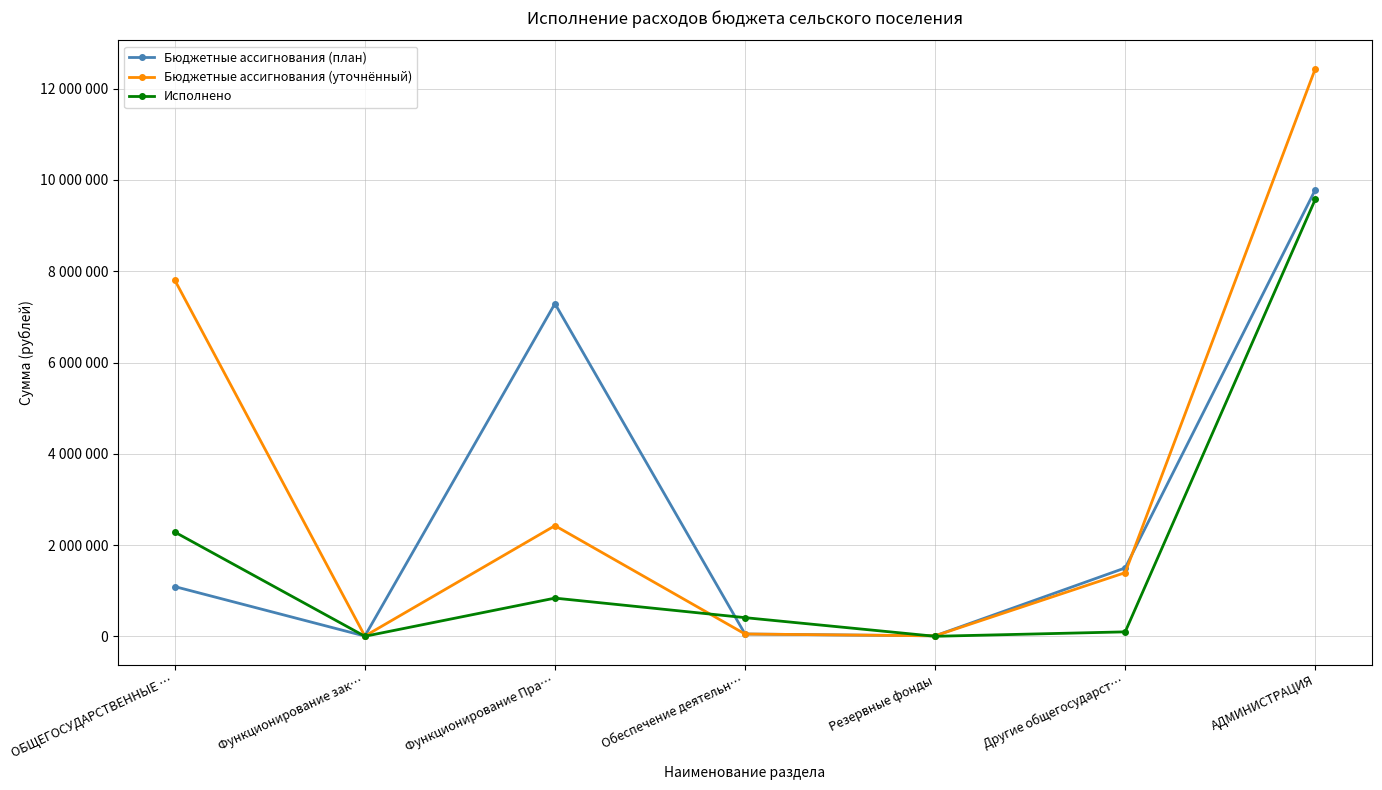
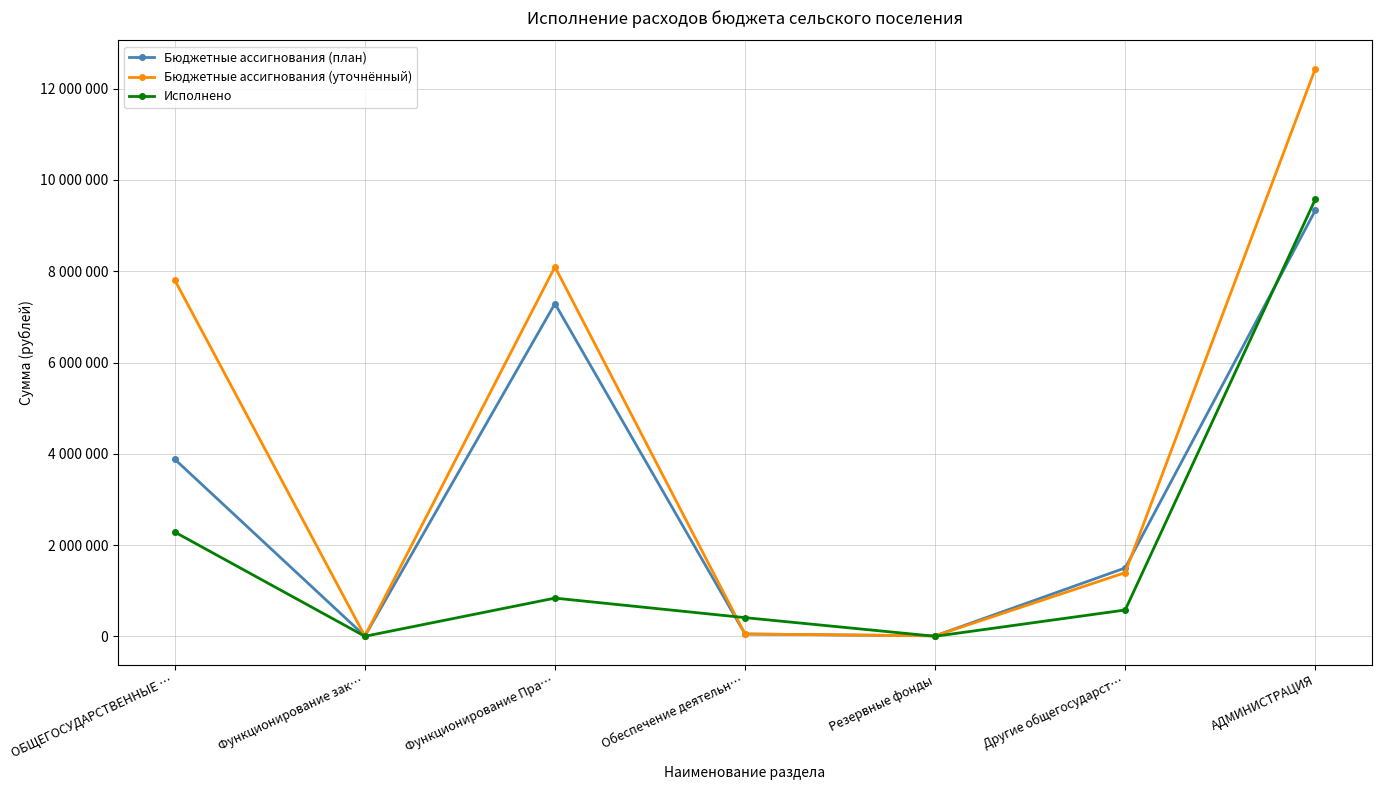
Бюджетные ассигнования (план), ОБЩЕГОСУДАРСТВЕННЫЕ …: 1100000 -> 3900000
Бюджетные ассигнования (уточнённый), Функционирование Пра…: 2400000 -> 8100000
Исполнено, Другие общегосударст…: 100000 -> 600000
Бюджетные ассигнования (план), АДМИНИСТРАЦИЯ: 9800000 -> 9300000
